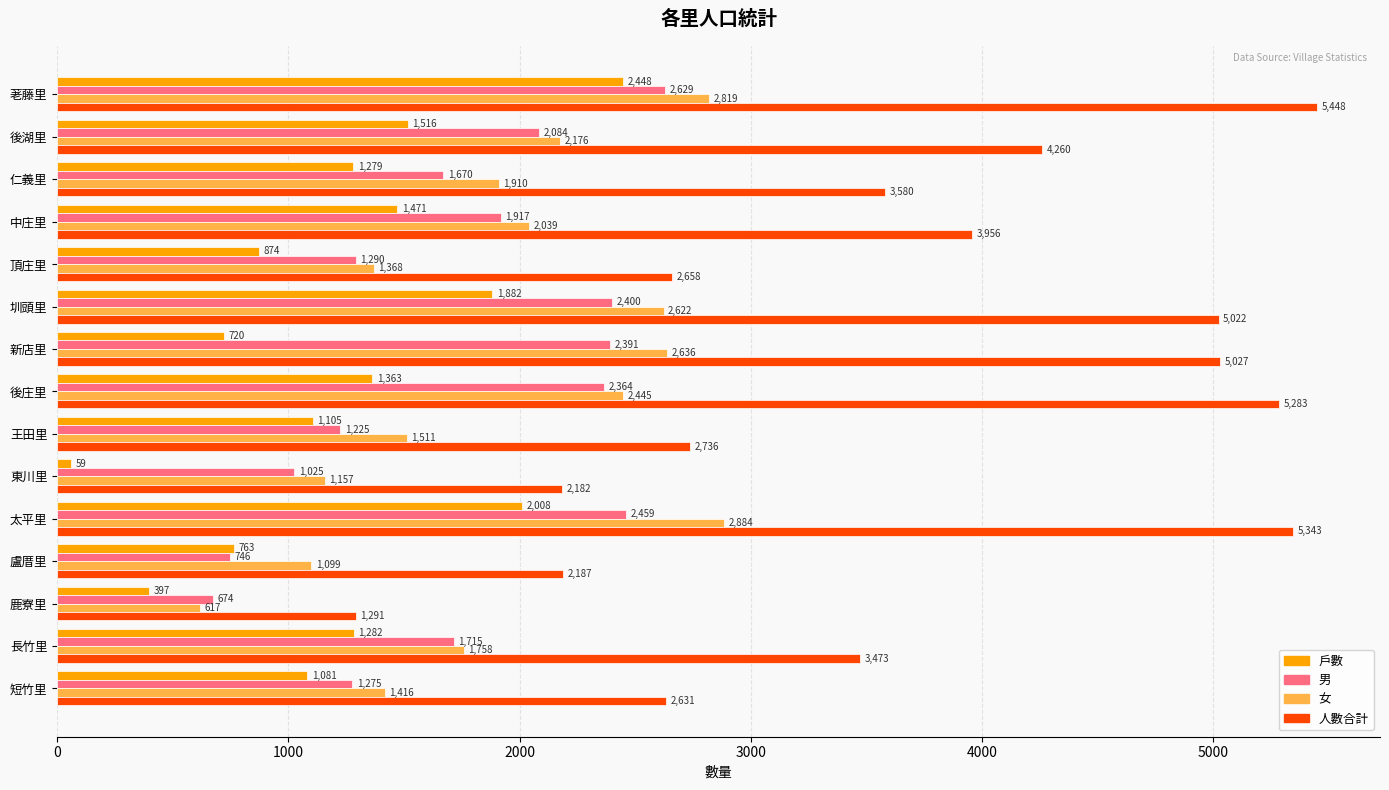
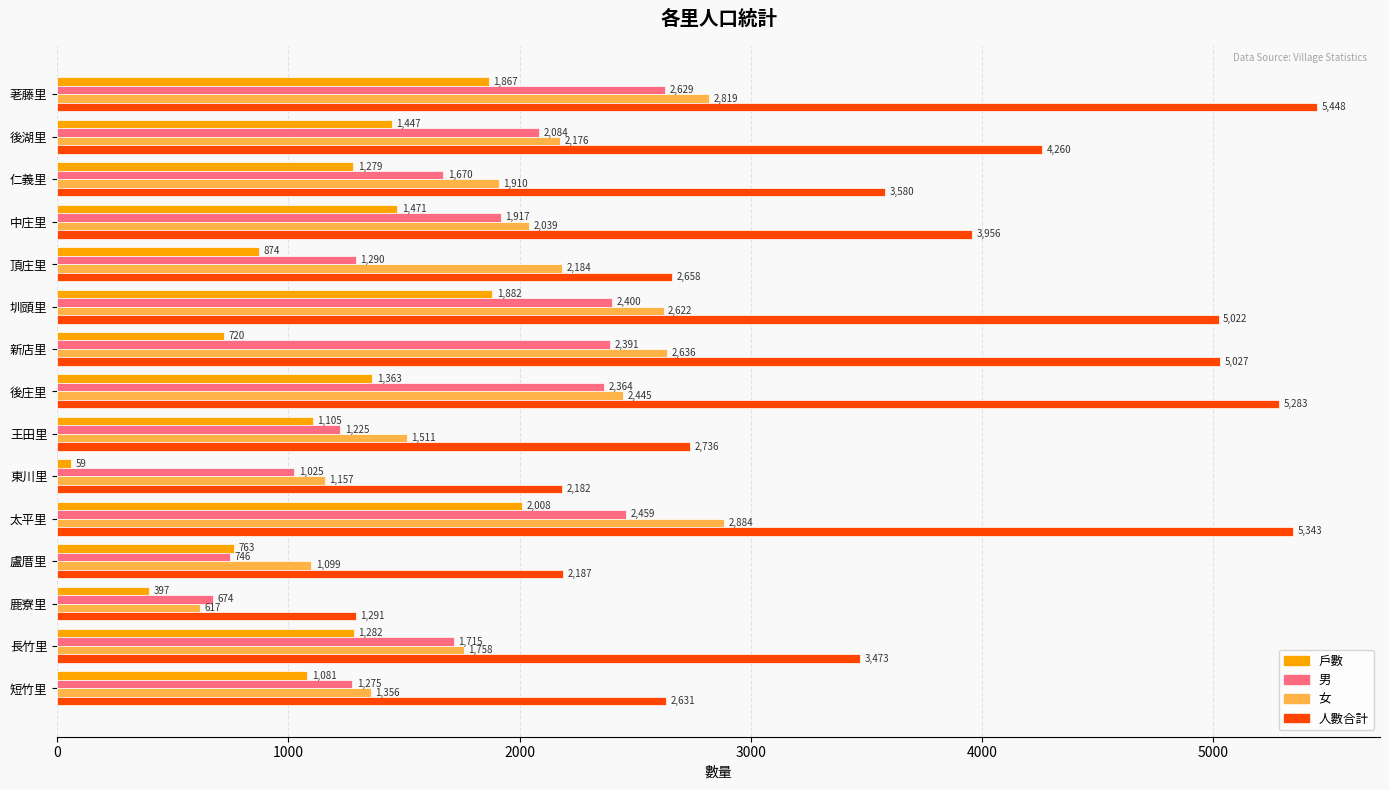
戶數, 荖藤里: 2,448 -> 1,867
戶數, 後湖里: 1,516 -> 1,447
女, 頂庄里: 1,368 -> 2,184
女, 短竹里: 1,416 -> 1,356
